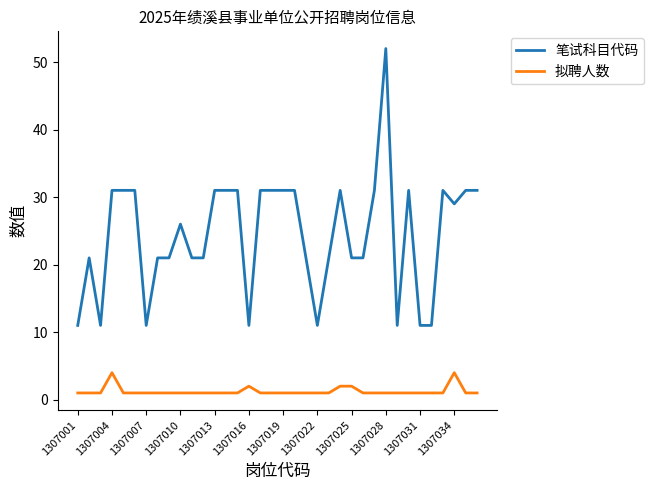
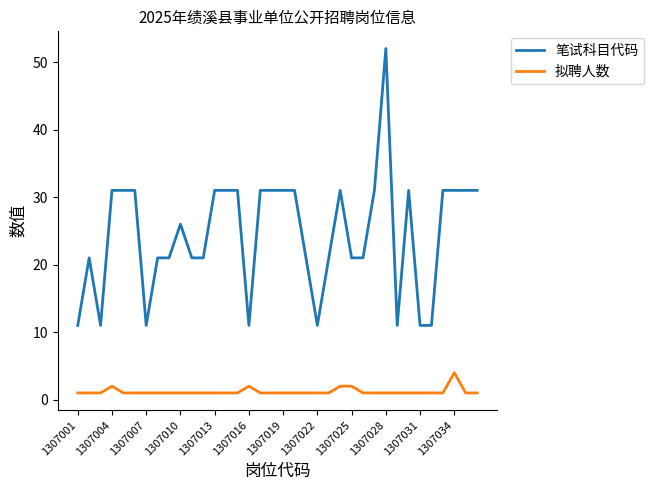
拟聘人数, 1307004: 4 -> 2
笔试科目代码, 1307034: 29 -> 31
